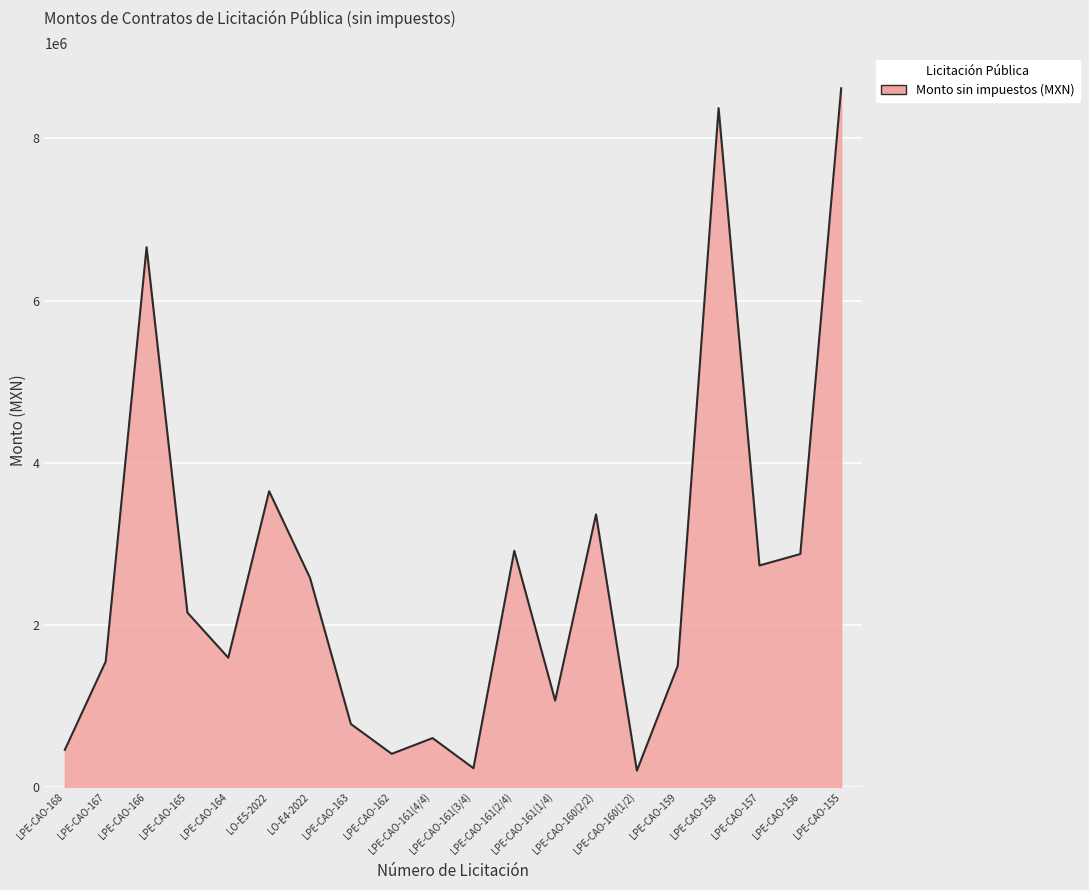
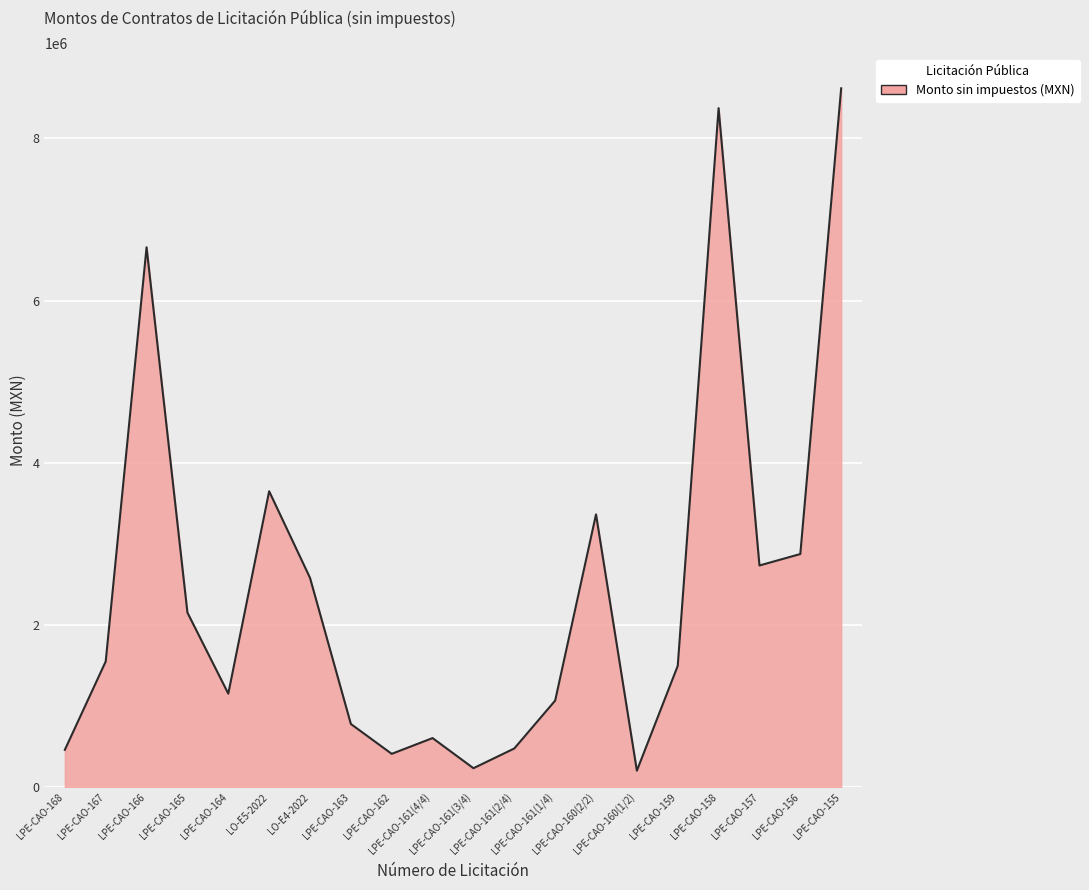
LPE-CAO-164: 1600000 -> 1200000
LPE-CAO-161(2/4): 2900000 -> 500000
